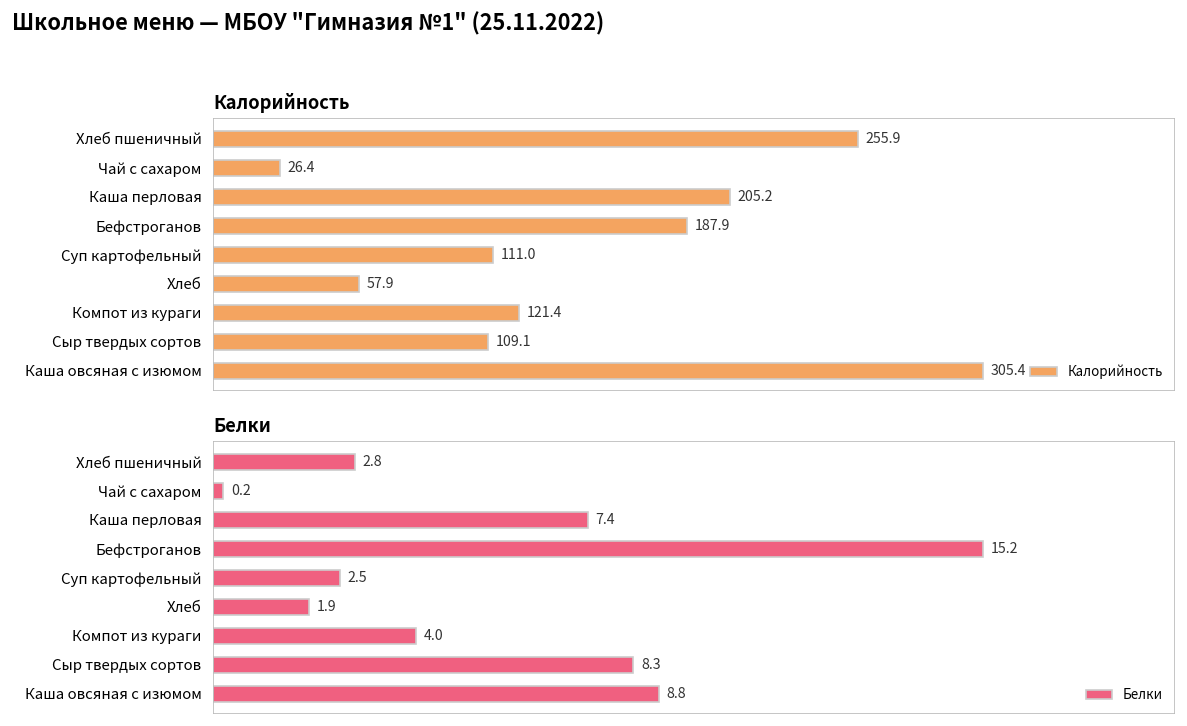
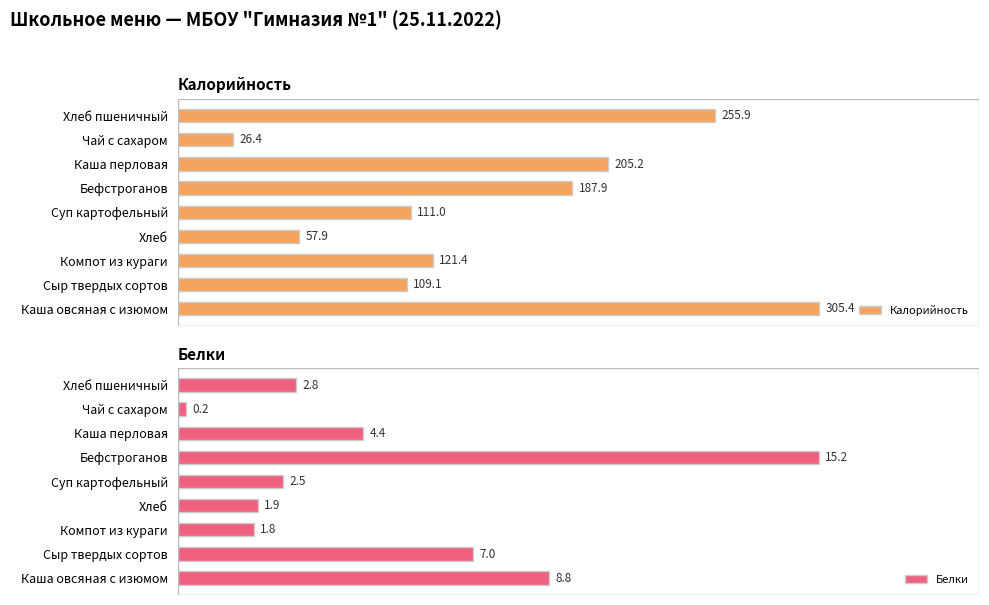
Белки, Каша перловая: 7.4 -> 4.4
Белки, Компот из кураги: 4.0 -> 1.8
Белки, Сыр твердых сортов: 8.3 -> 7.0
